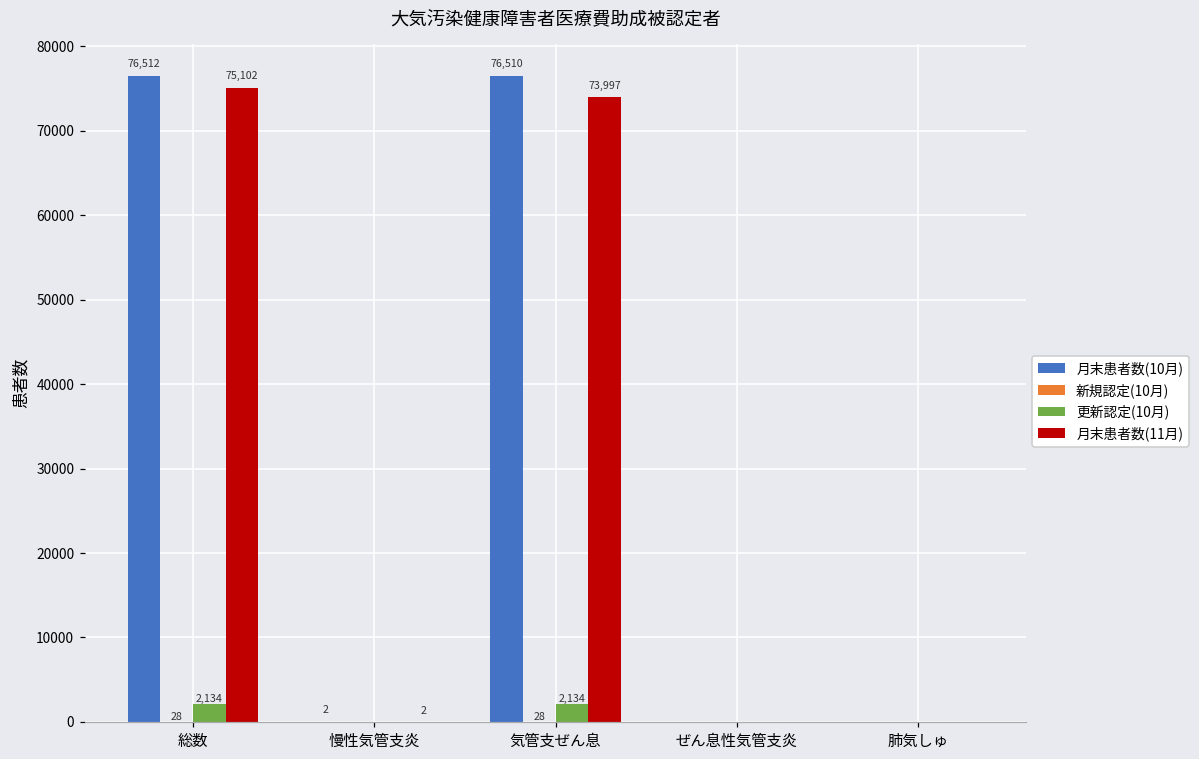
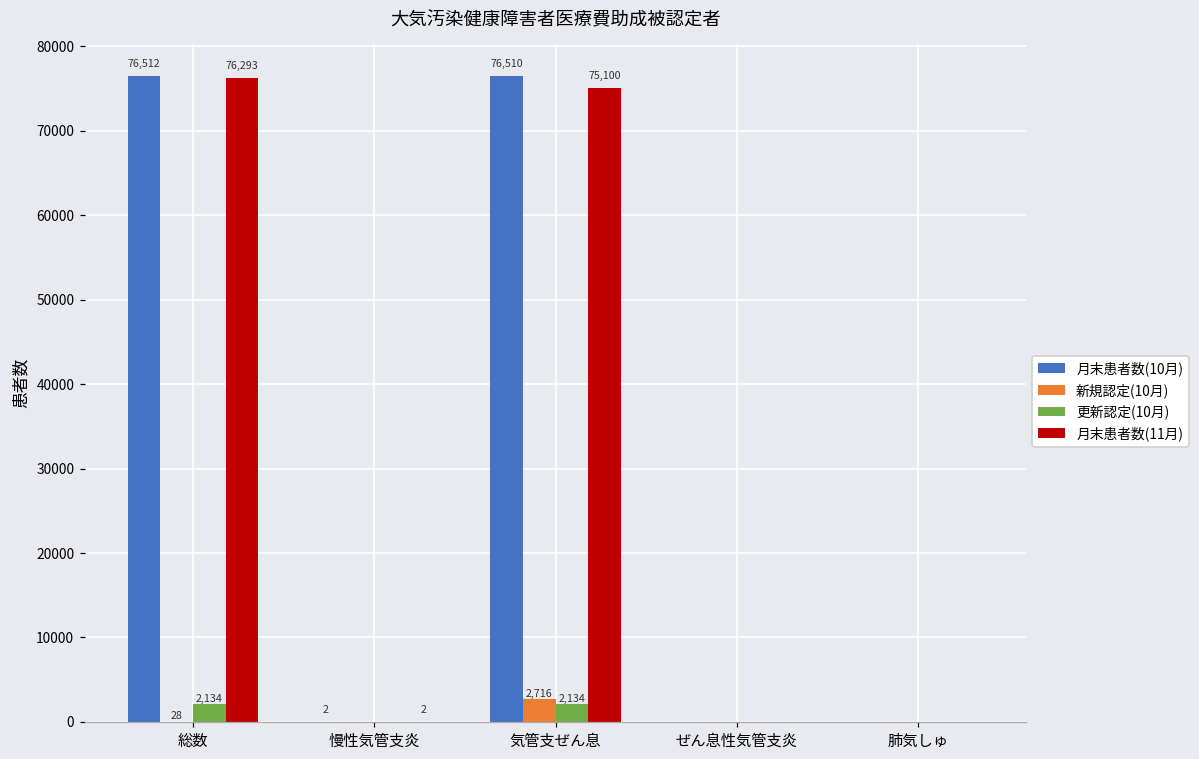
月末患者数(11月), 総数: 75,102 -> 76,293
新規認定(10月), 気管支ぜん息: 28 -> 2,716
月末患者数(11月), 気管支ぜん息: 73,997 -> 75,100
